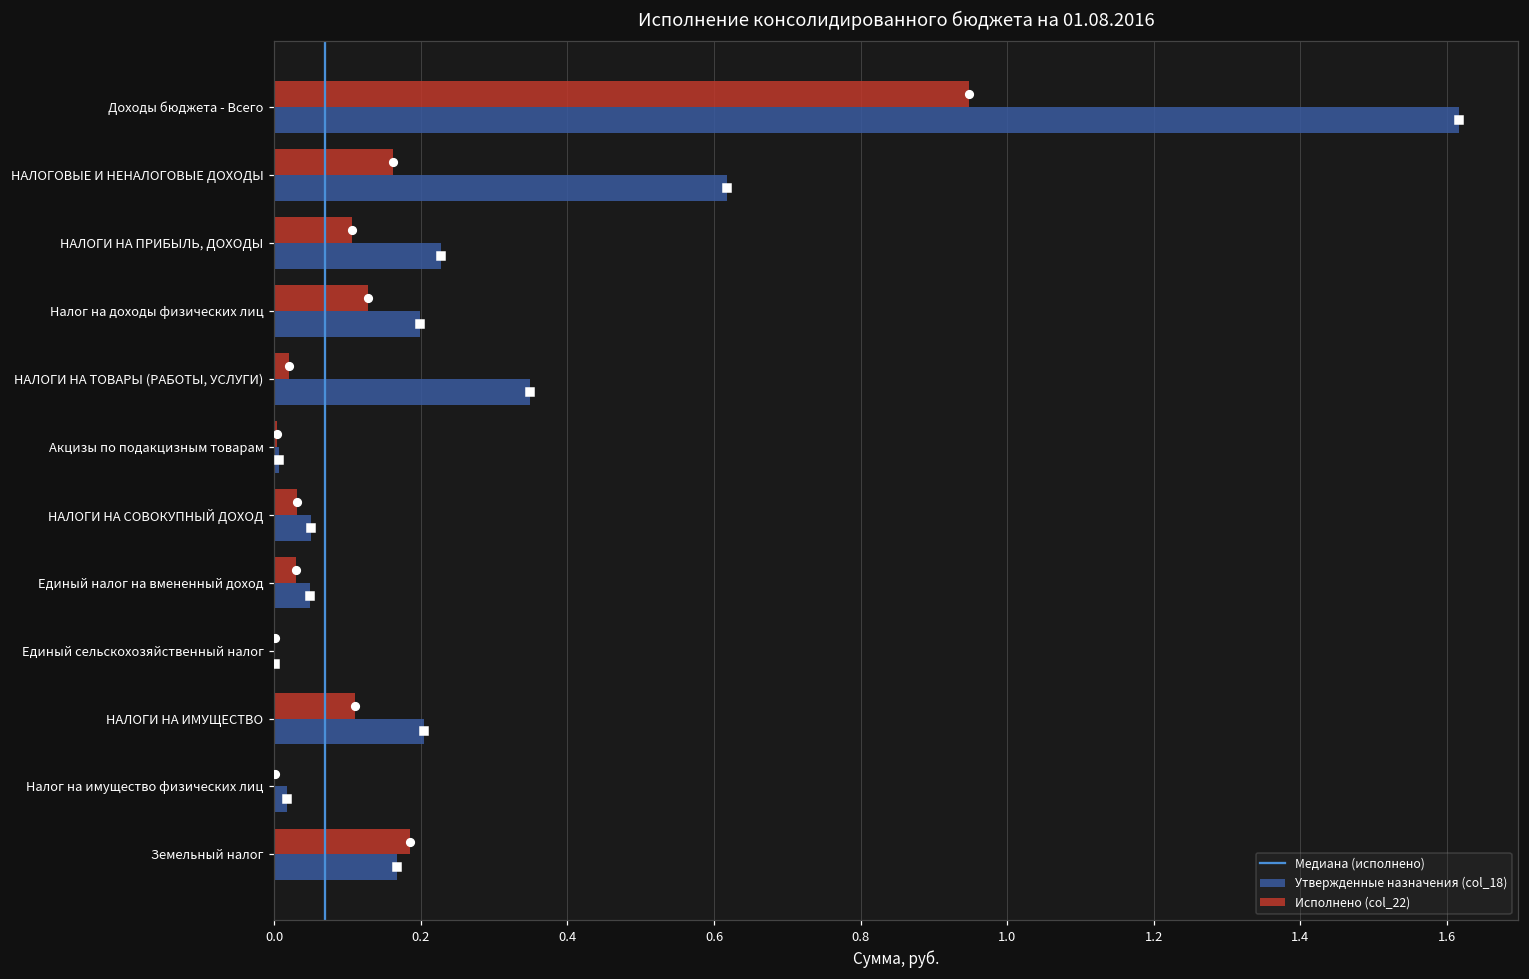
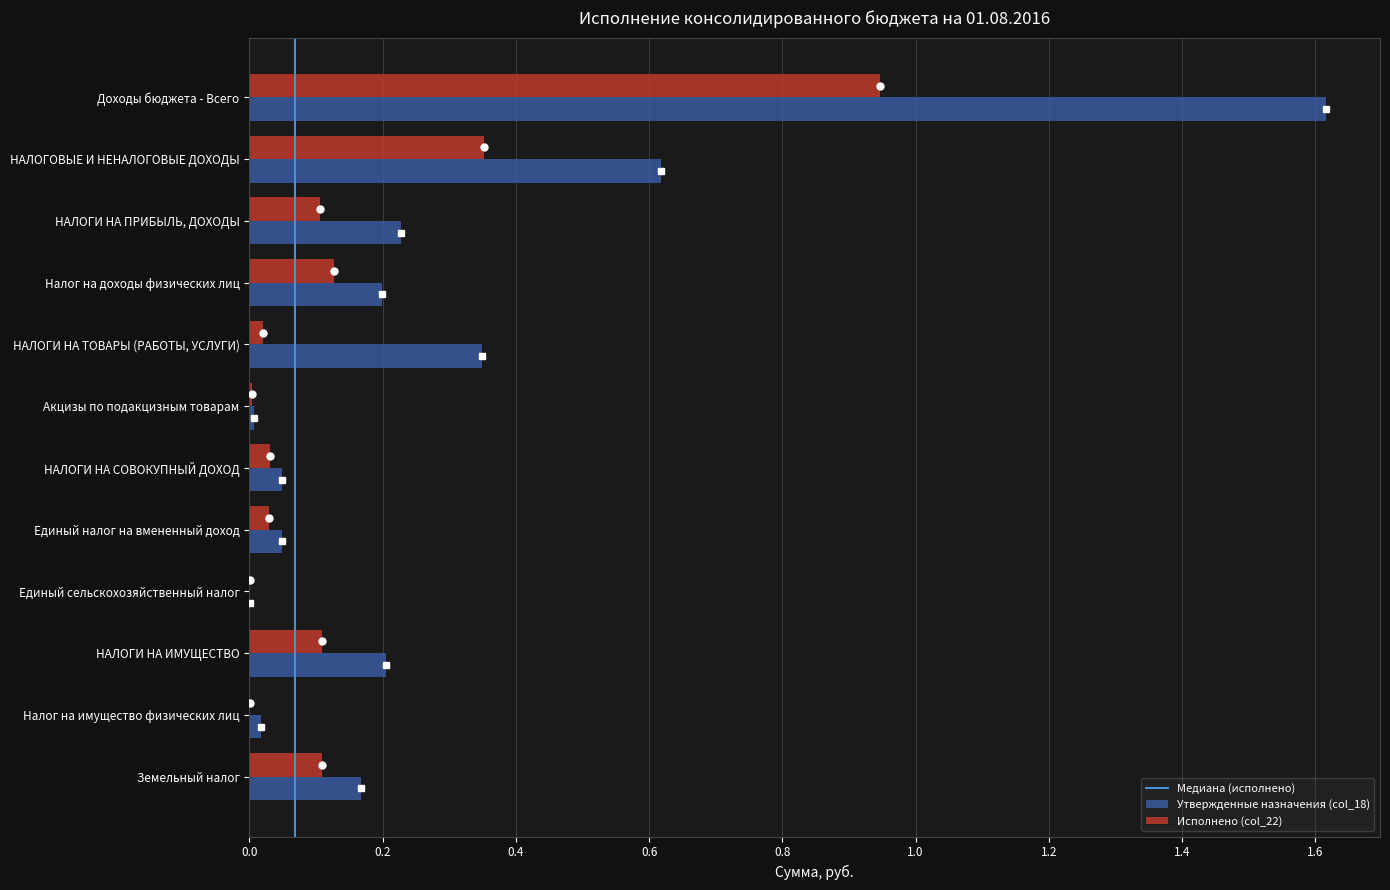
Исполнено (col_22), НАЛОГОВЫЕ И НЕНАЛОГОВЫЕ ДОХОДЫ: 0.16 -> 0.35
Исполнено (col_22), Земельный налог: 0.19 -> 0.11
